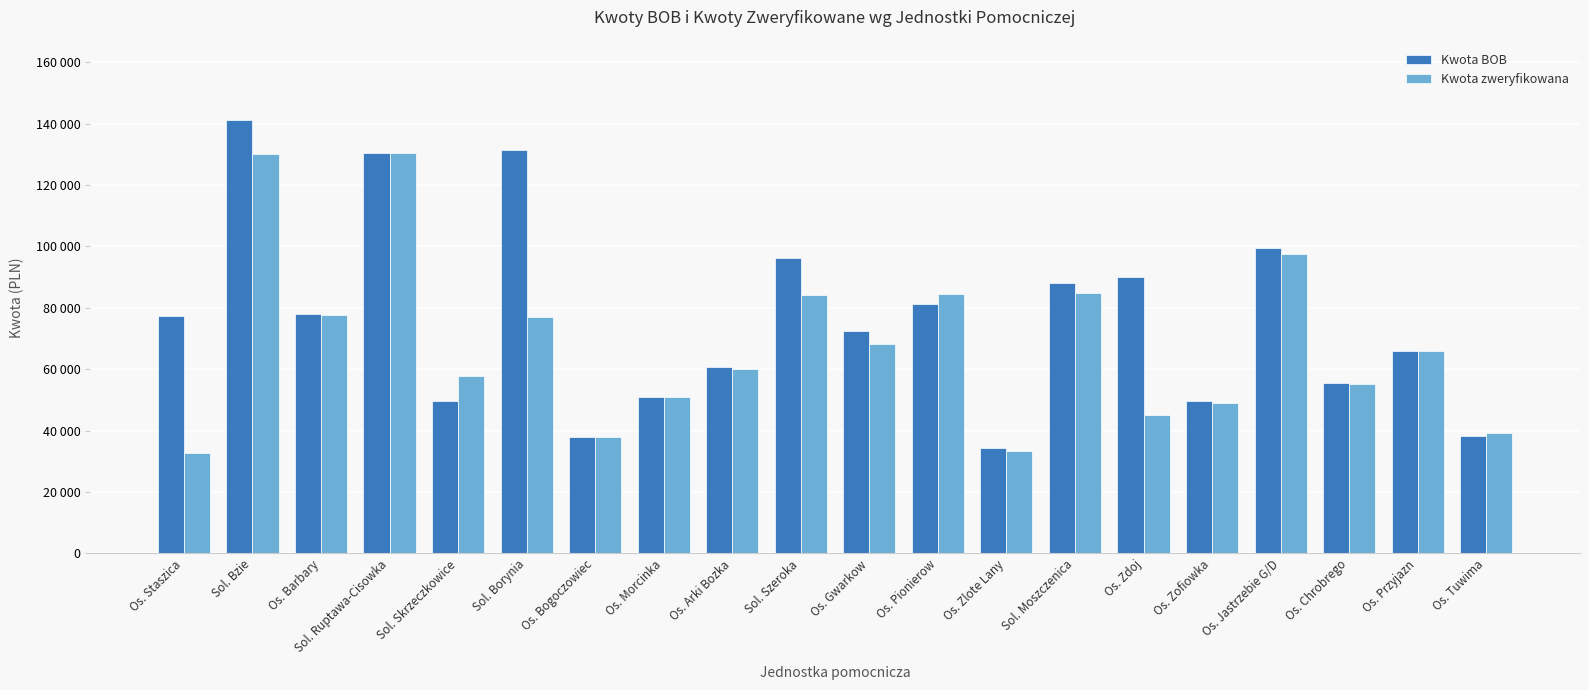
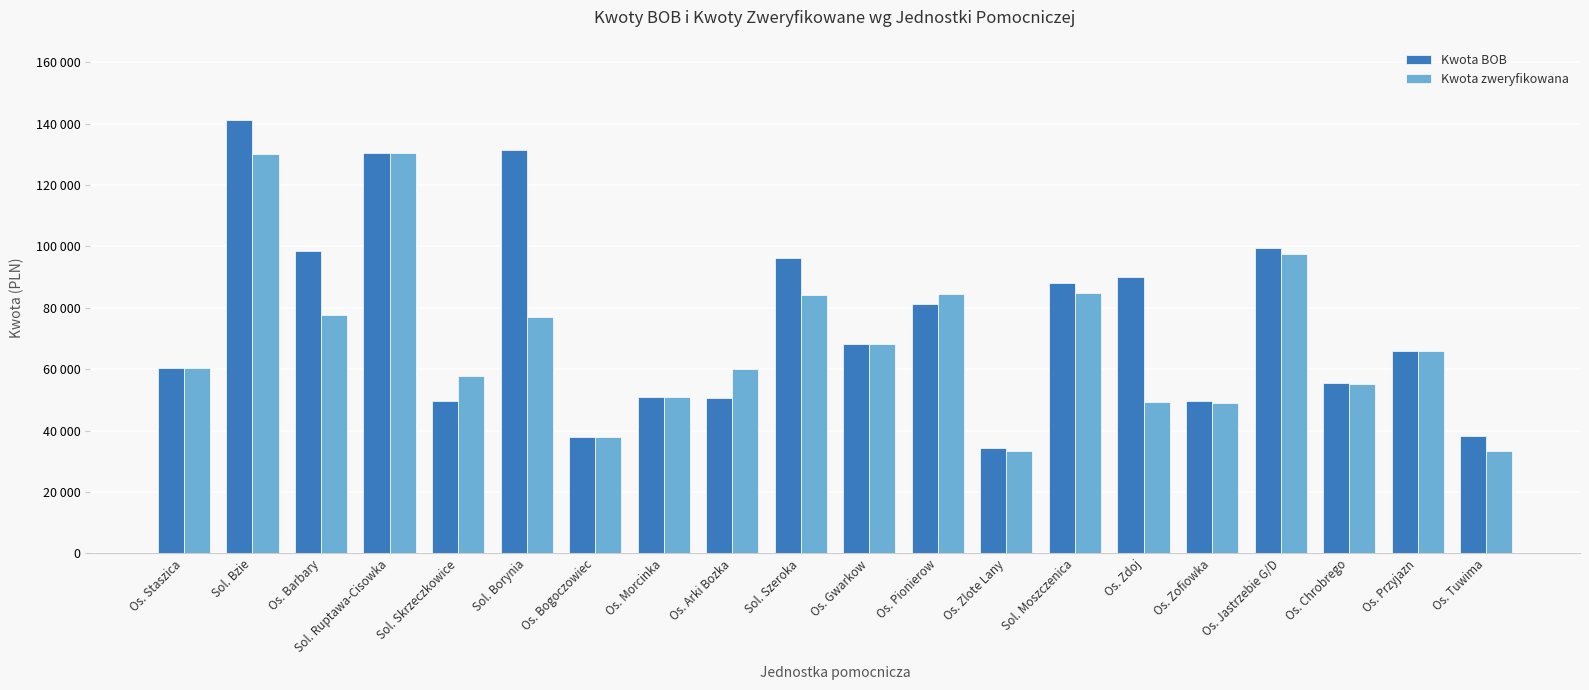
Kwota BOB, Os. Staszica: 77000 -> 60000
Kwota zweryfikowana, Os. Staszica: 33000 -> 60000
Kwota BOB, Os. Barbary: 78000 -> 98000
Kwota BOB, Os. Arki Bozka: 61000 -> 51000
Kwota BOB, Os. Gwarkow: 72000 -> 68000
Kwota zweryfikowana, Os. Zdoj: 45000 -> 49000
Kwota zweryfikowana, Os. Tuwima: 39000 -> 33000
